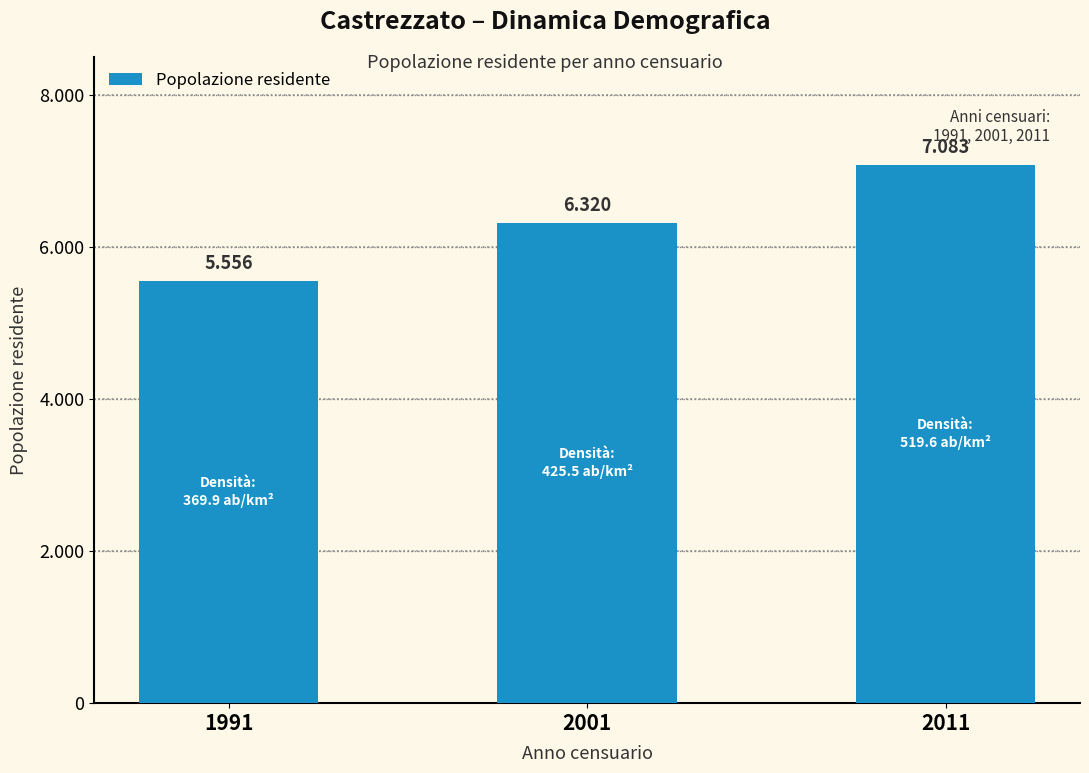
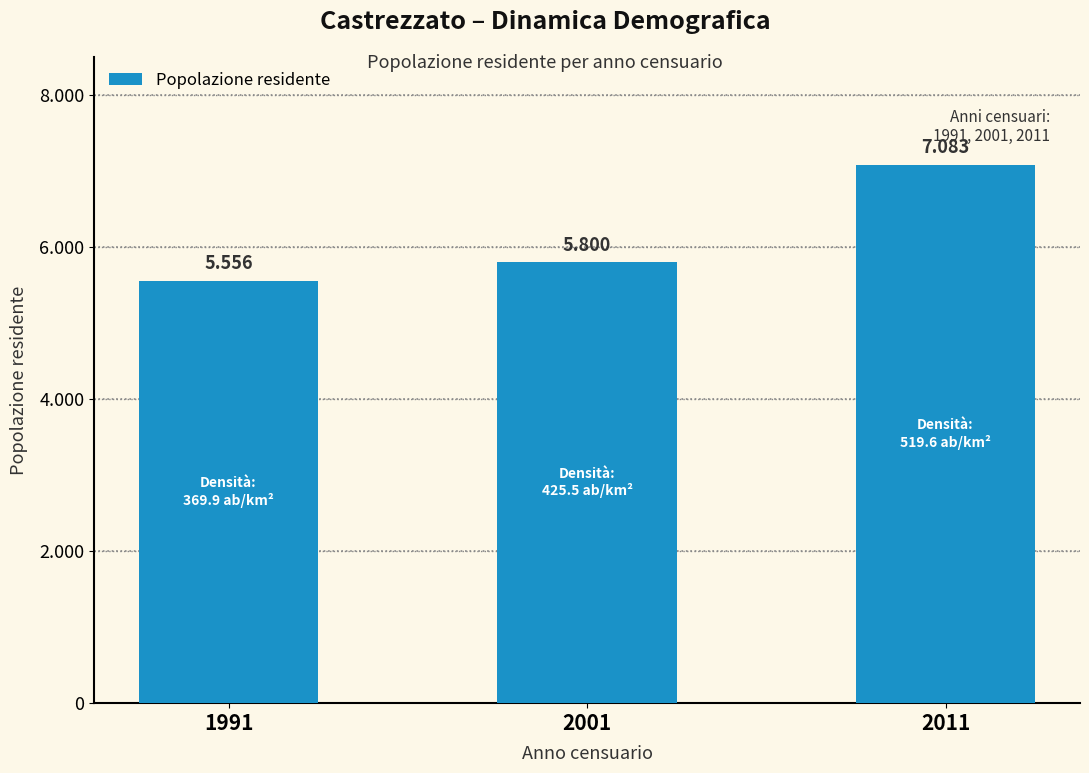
2001: 6.320 -> 5.800
